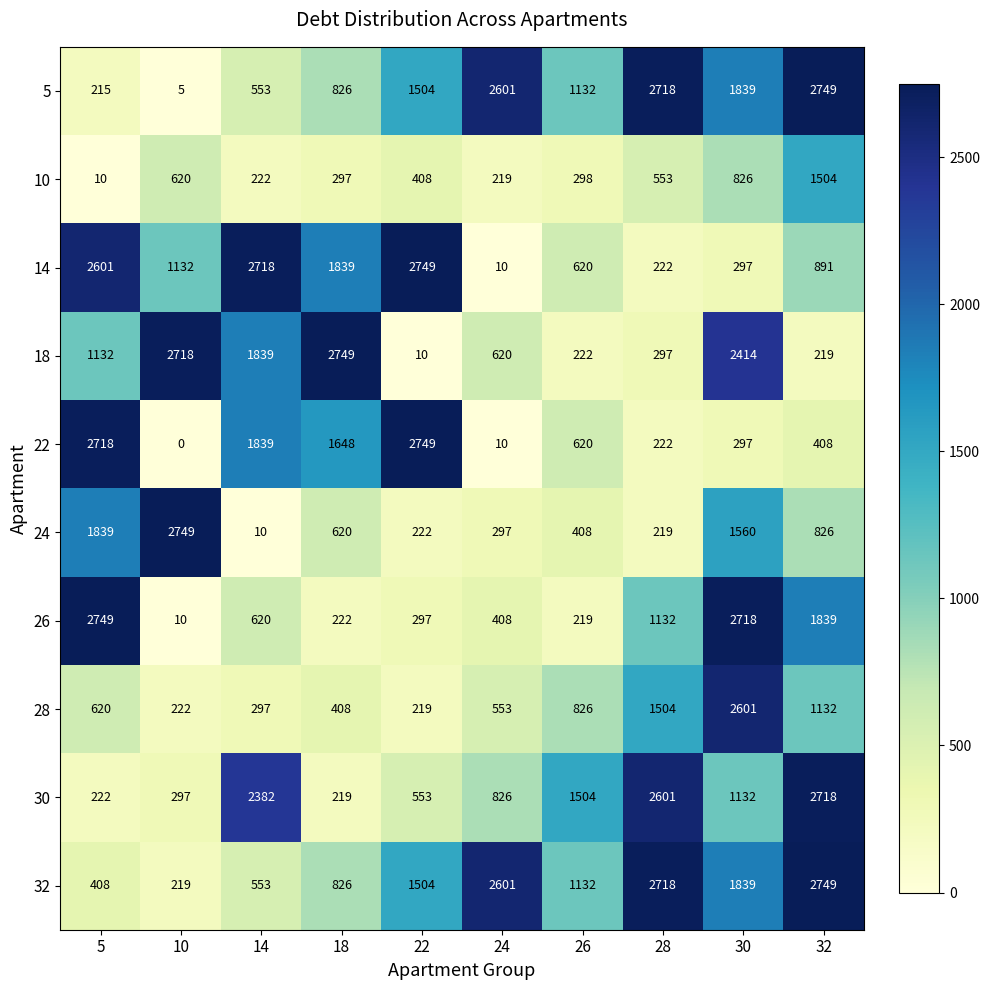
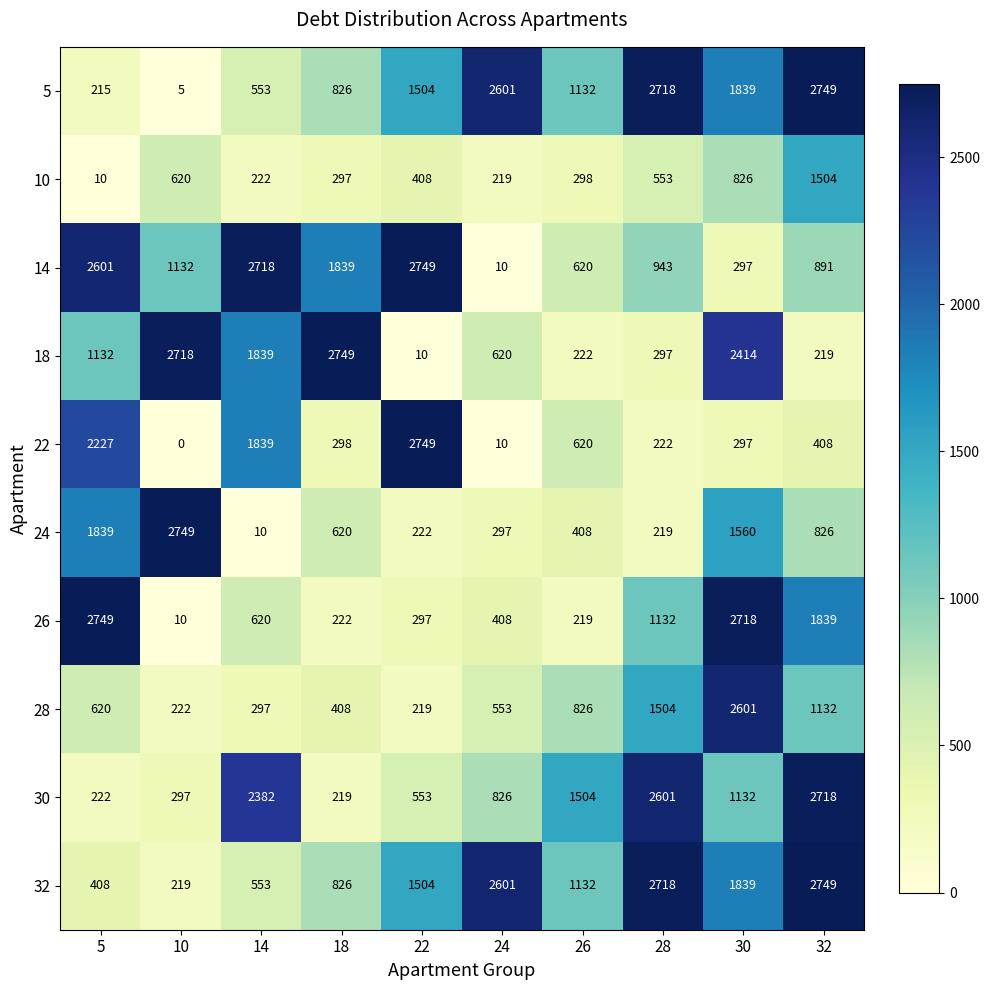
14, 28: 222 -> 943
22, 5: 2718 -> 2227
22, 18: 1648 -> 298
